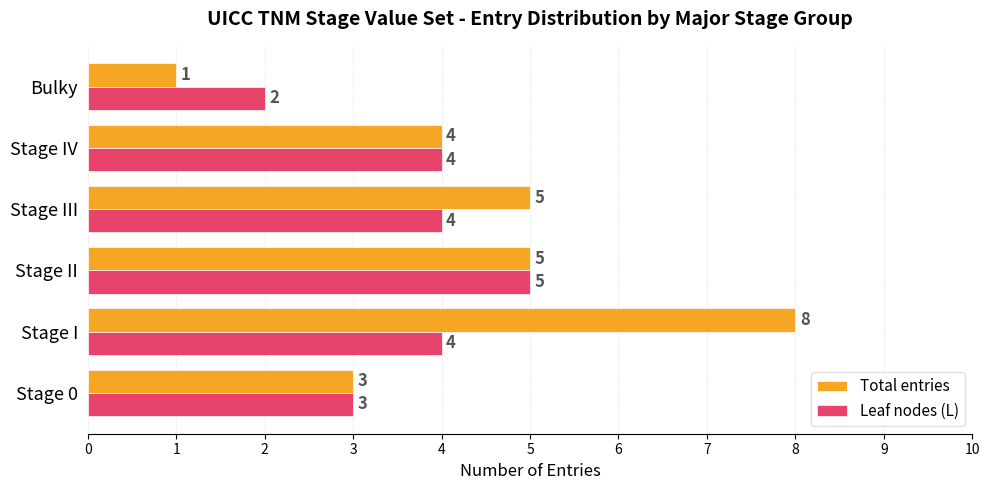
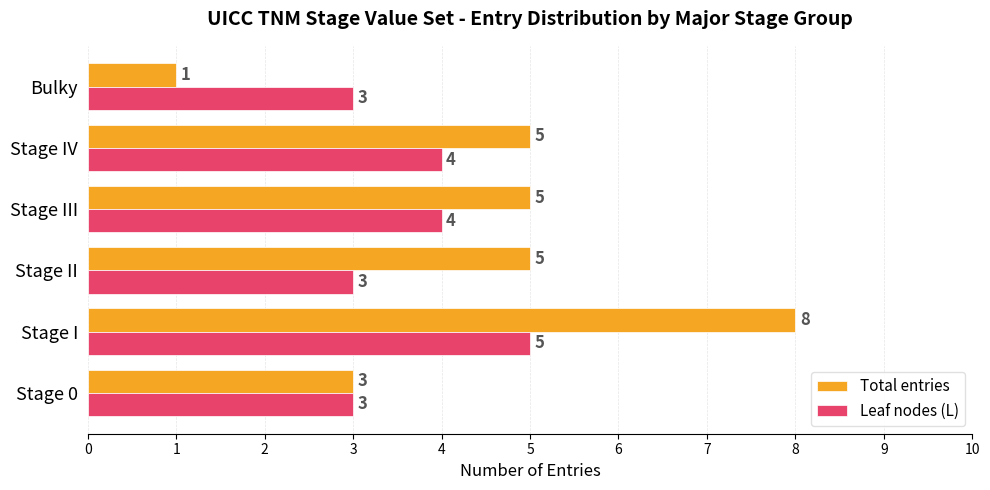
Leaf nodes (L), Bulky: 2 -> 3
Total entries, Stage IV: 4 -> 5
Leaf nodes (L), Stage II: 5 -> 3
Leaf nodes (L), Stage I: 4 -> 5
